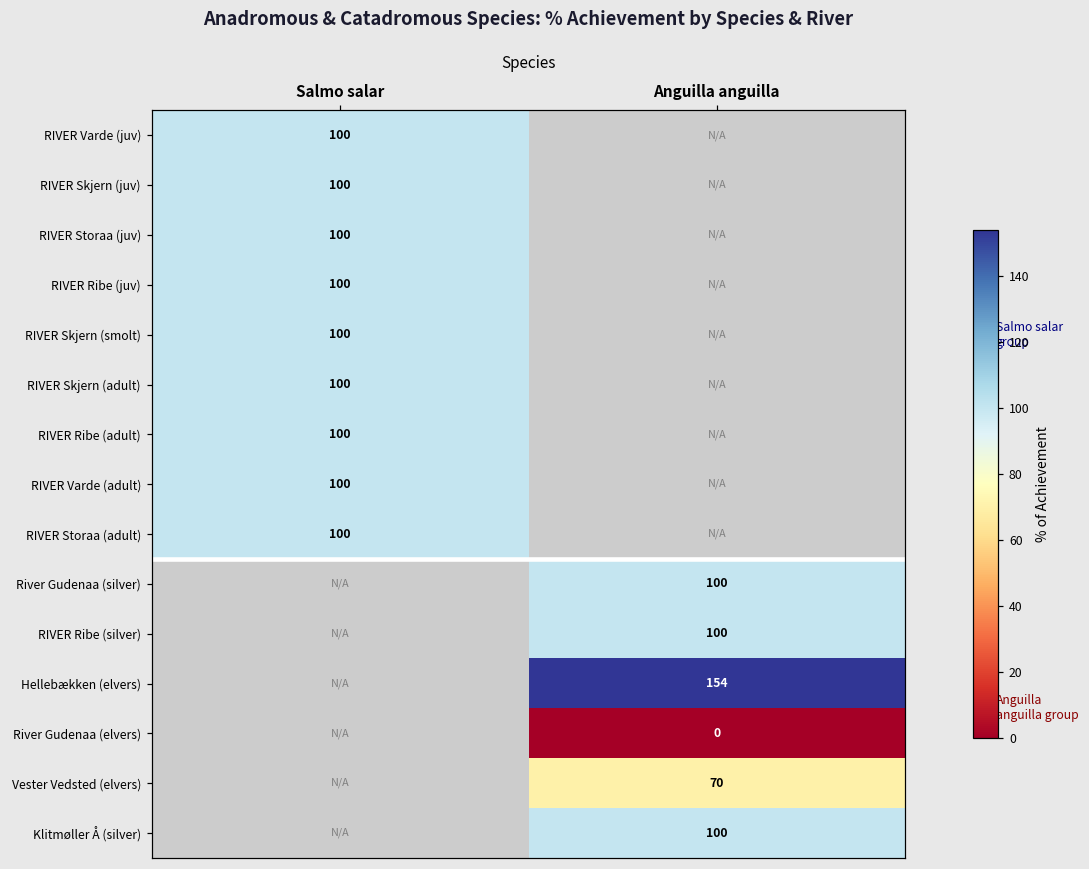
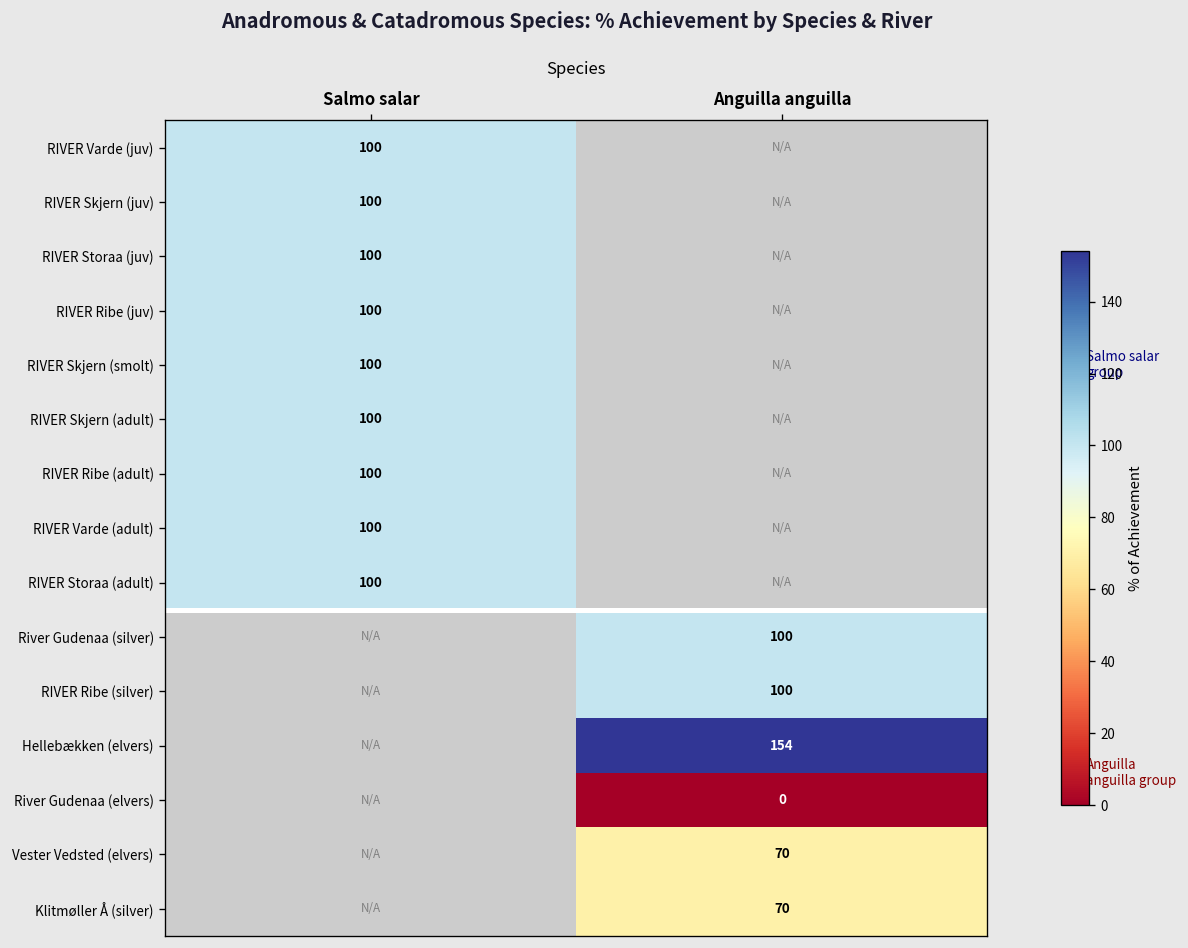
Klitmøller Å (silver), Anguilla anguilla: 100 -> 70
